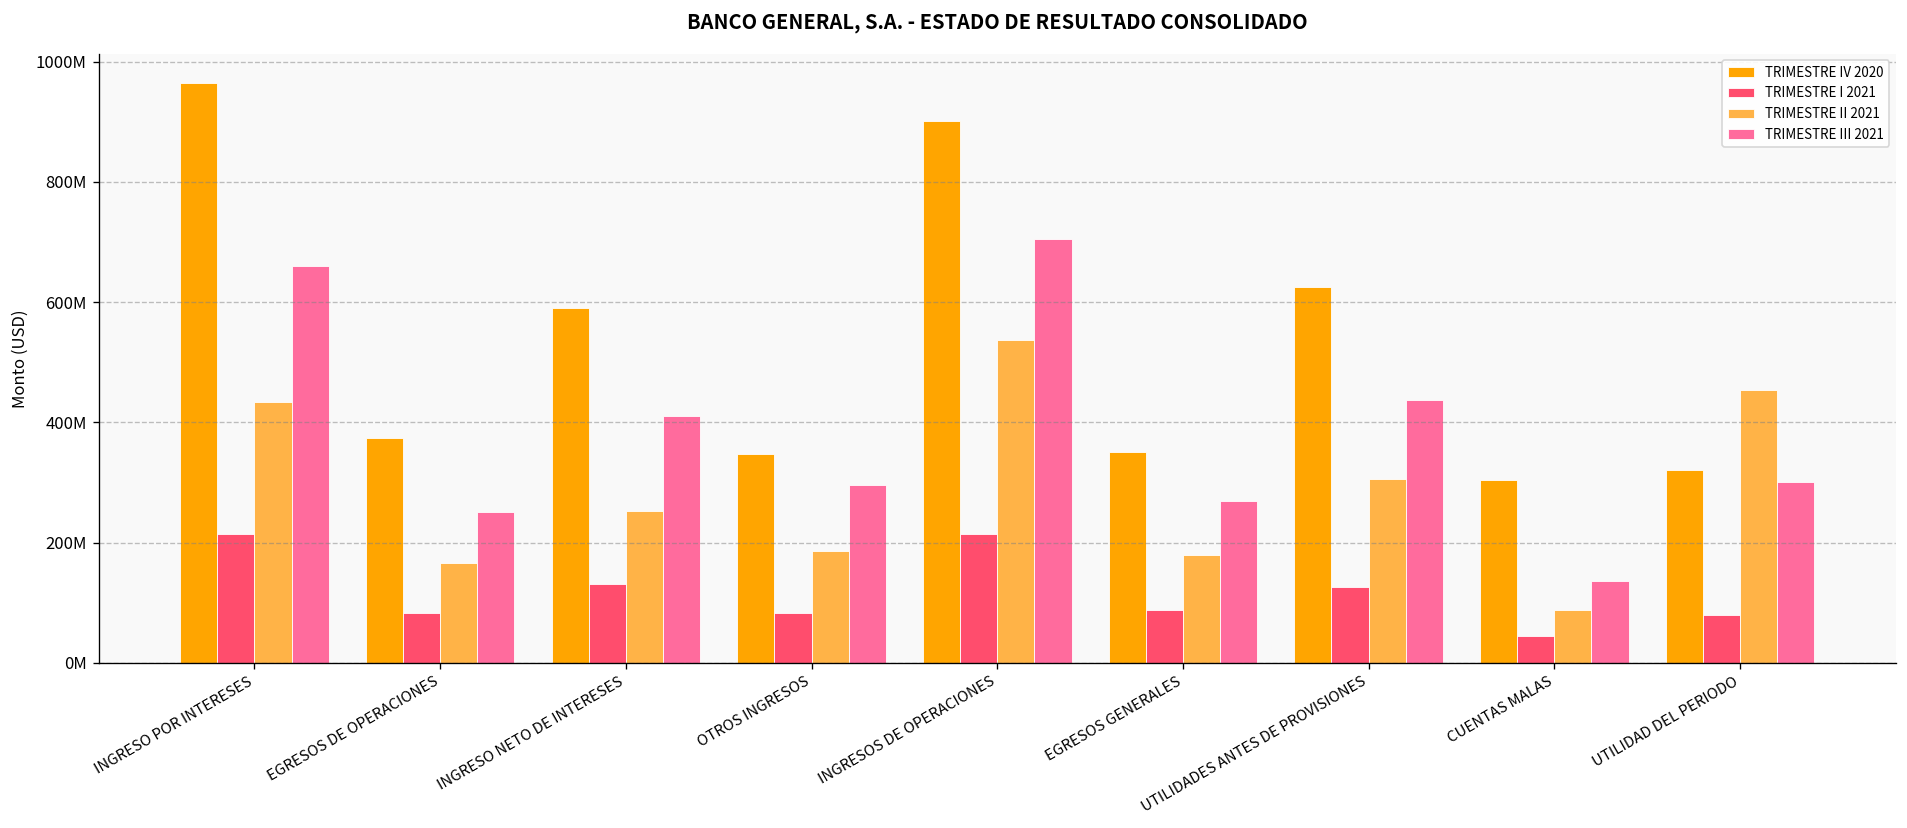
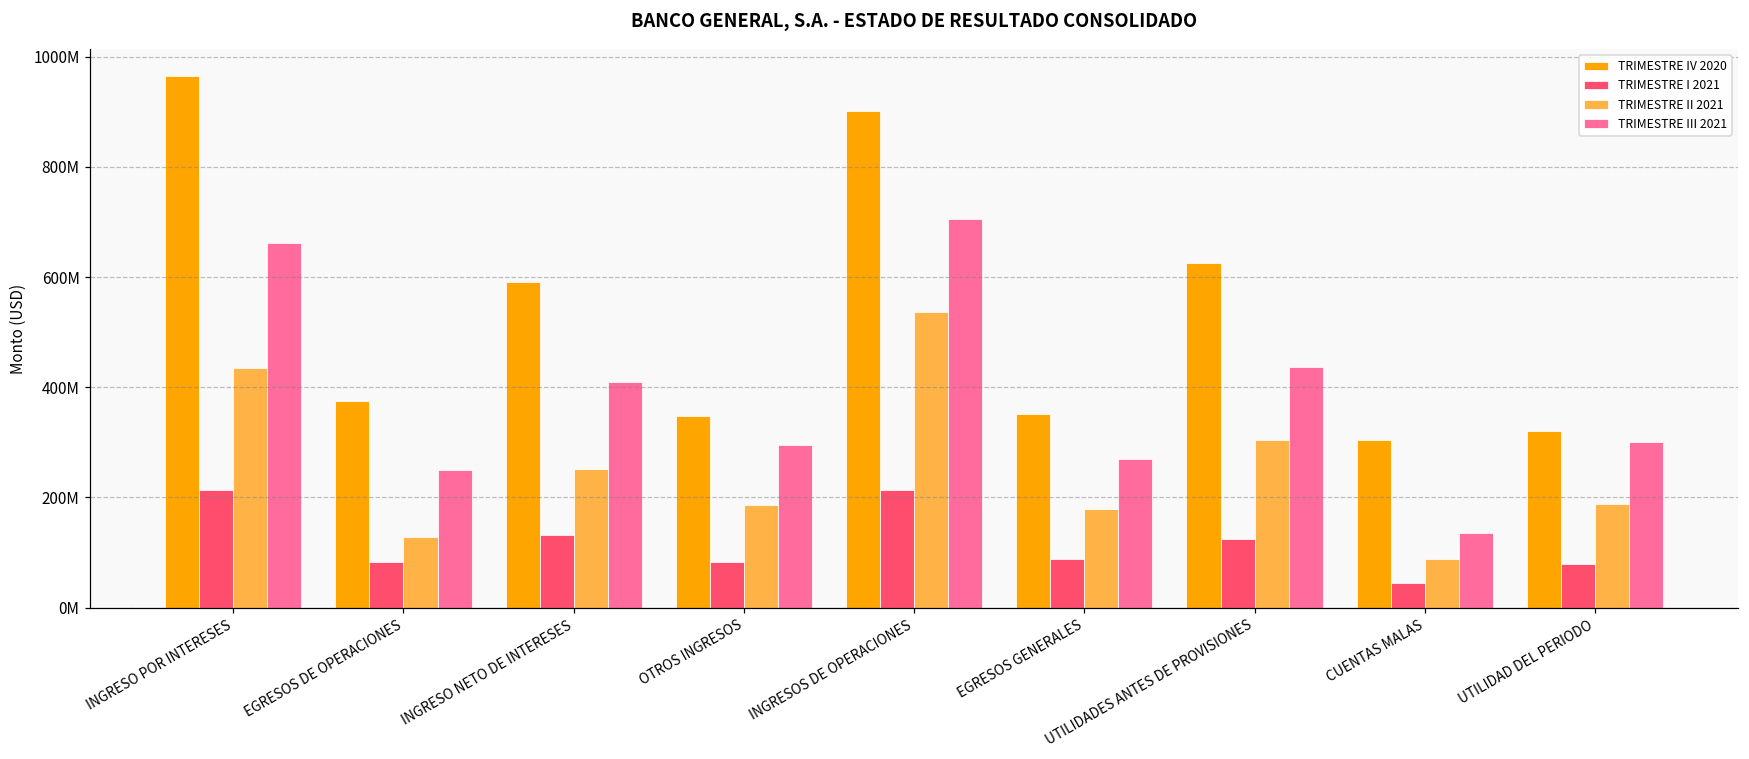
TRIMESTRE II 2021, EGRESOS DE OPERACIONES: 170000000 -> 130000000
TRIMESTRE II 2021, UTILIDAD DEL PERIODO: 450000000 -> 190000000
